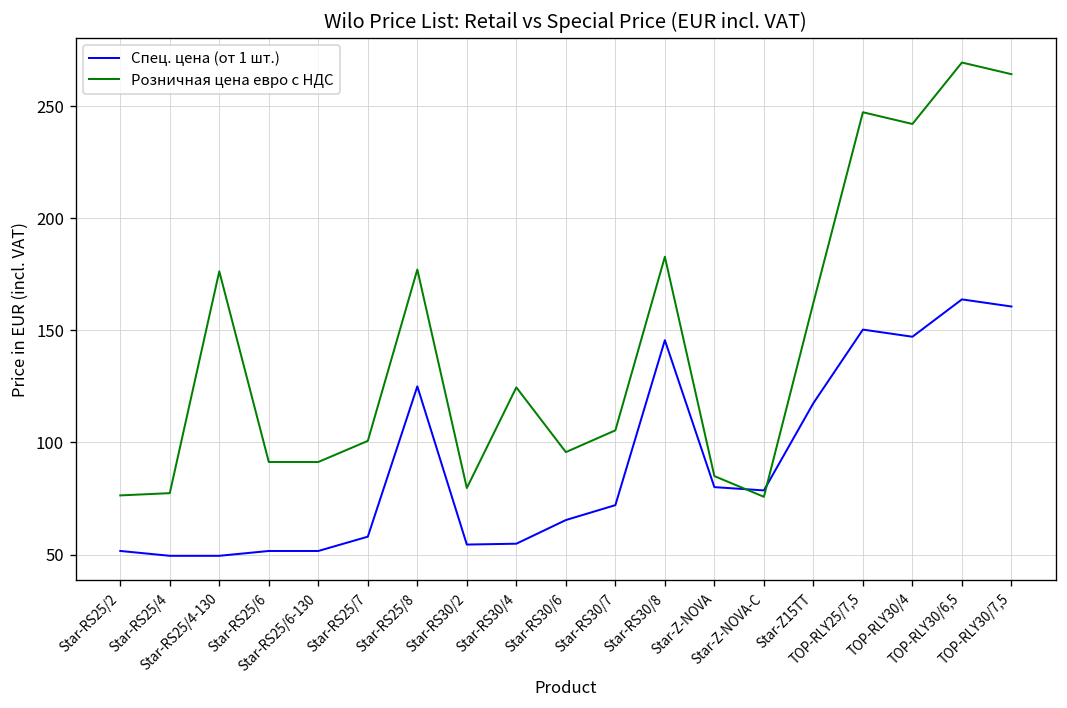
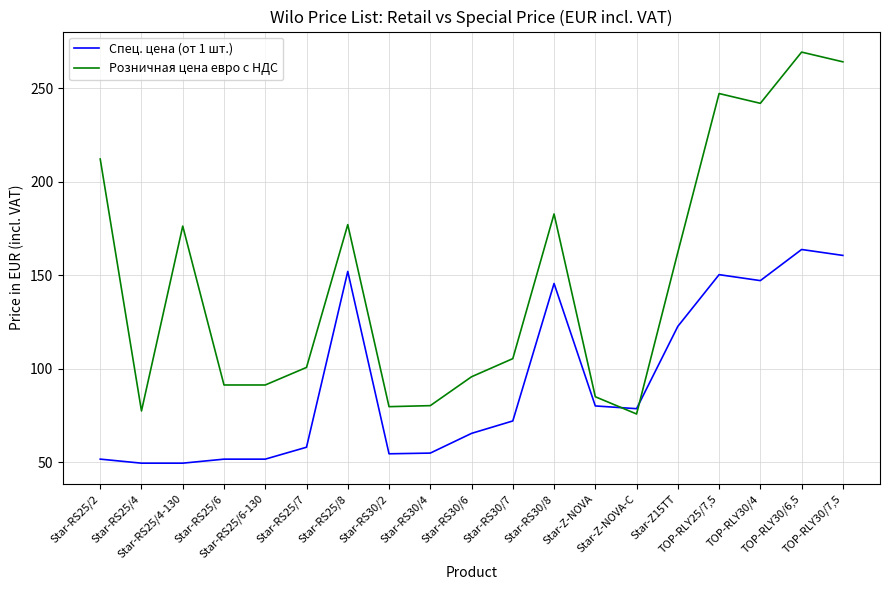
Розничная цена евро с НДС, Star-RS25/2: 76 -> 212
Спец. цена (от 1 шт.), Star-RS25/8: 125 -> 152
Розничная цена евро с НДС, Star-RS30/4: 125 -> 80
Спец. цена (от 1 шт.), Star-Z15TT: 118 -> 123
